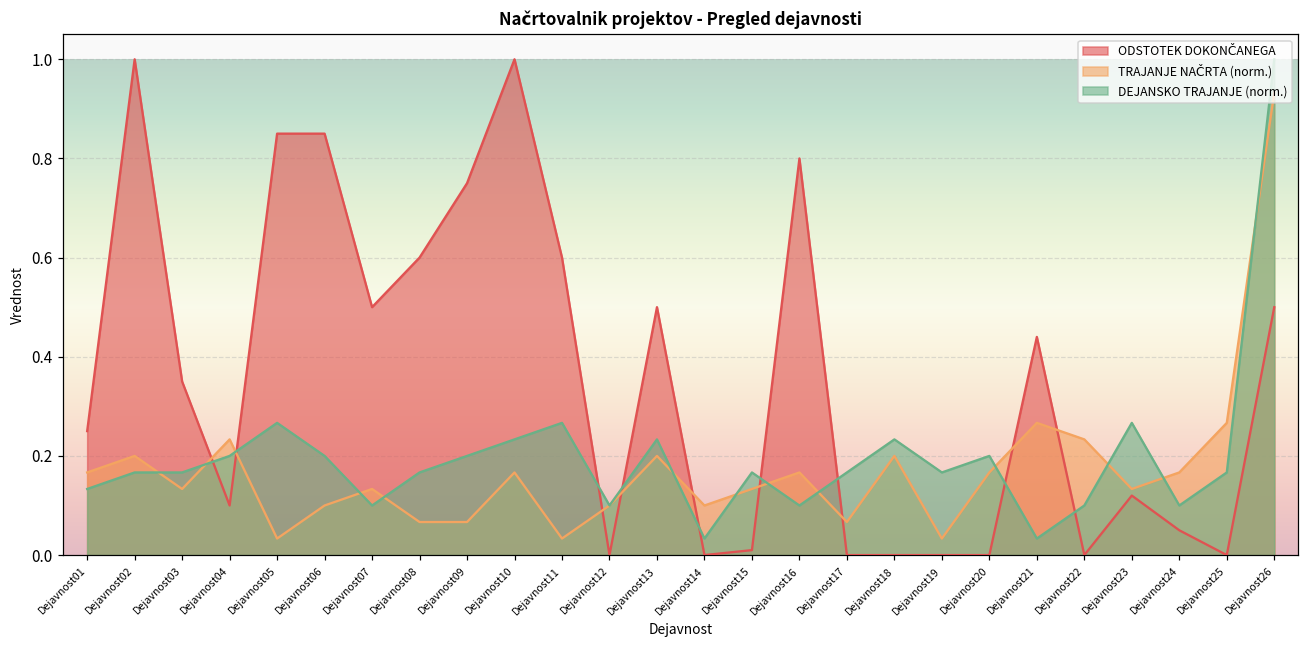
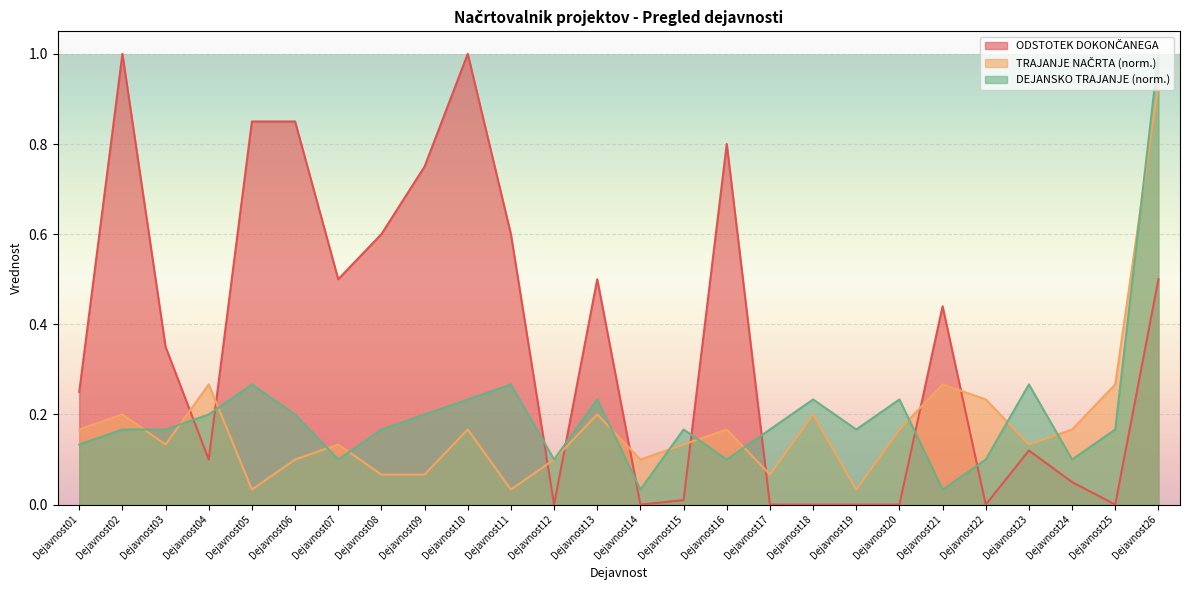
TRAJANJE NAČRTA (norm.), Dejavnost04: 0.23 -> 0.27
DEJANSKO TRAJANJE (norm.), Dejavnost20: 0.20 -> 0.23
